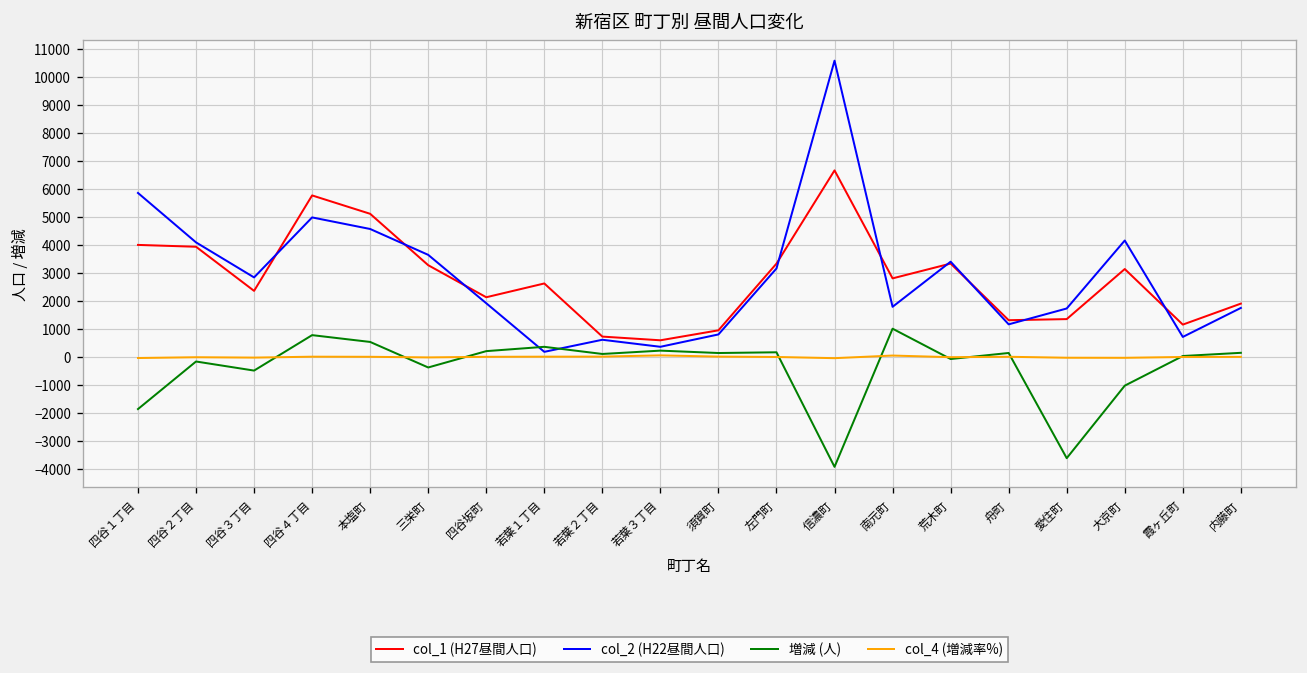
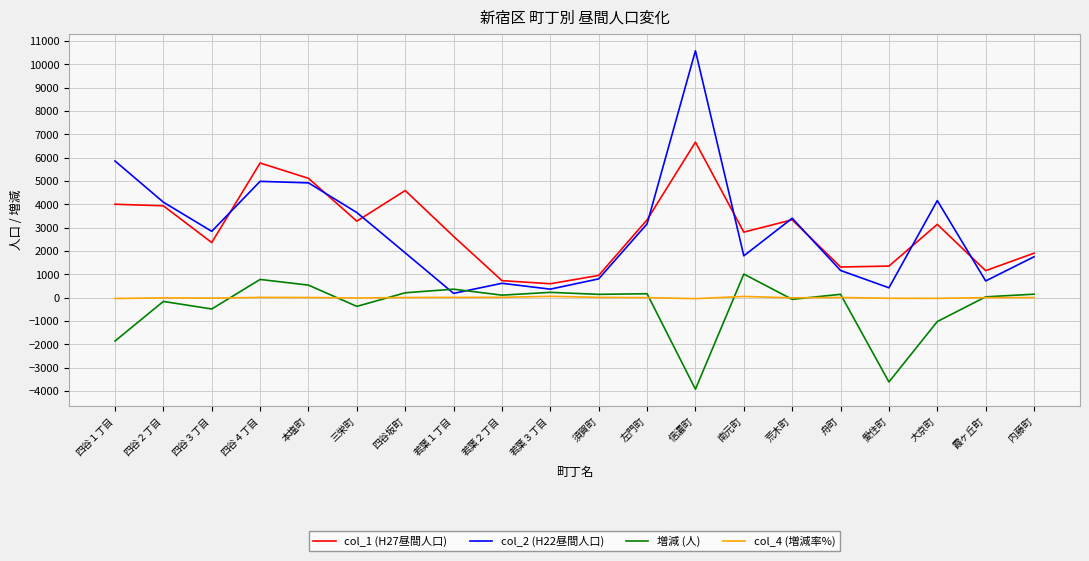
col_2 (H22昼間人口), 本塩町: 4600 -> 4900
col_1 (H27昼間人口), 四谷坂町: 2100 -> 4600
col_2 (H22昼間人口), 愛住町: 1700 -> 400
